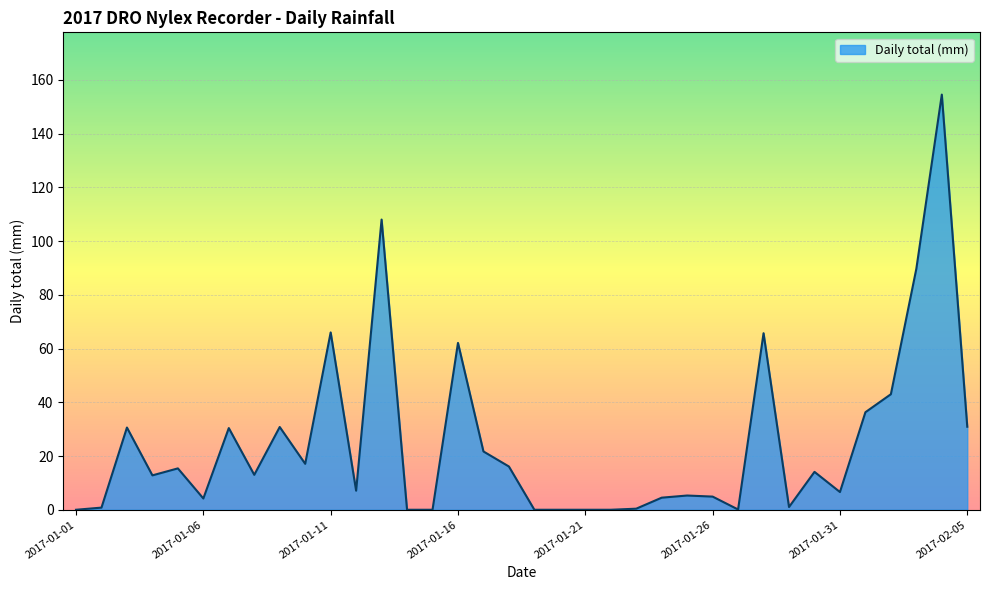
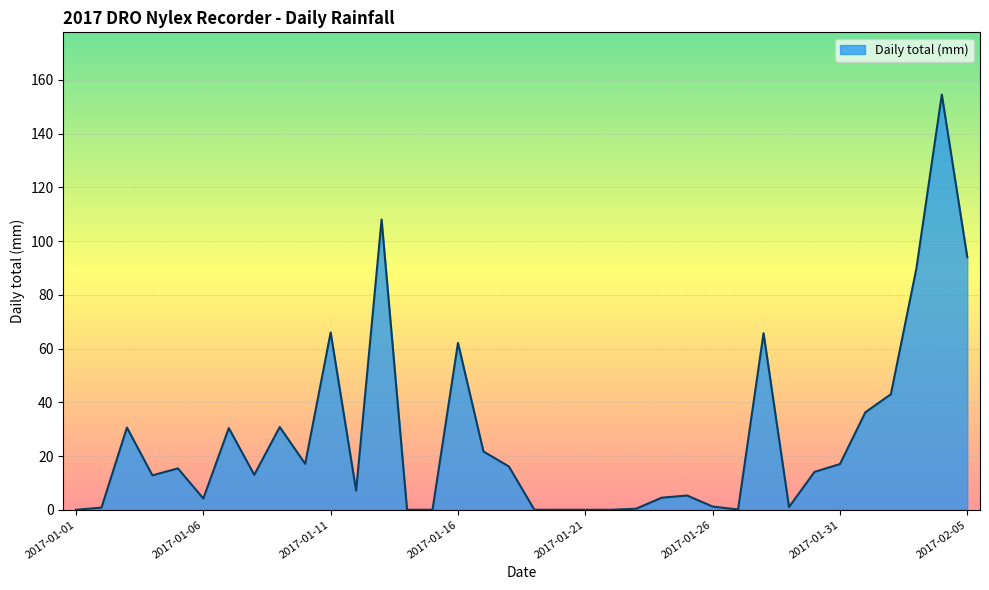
2017-01-26: 5 -> 1
2017-01-31: 7 -> 17
2017-02-05: 31 -> 94
